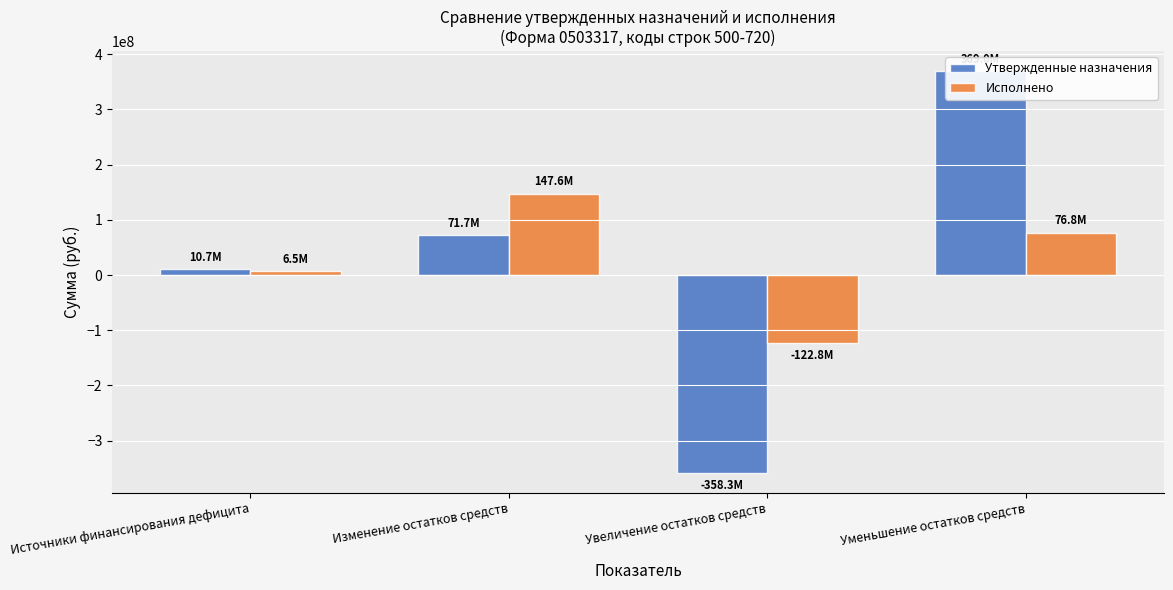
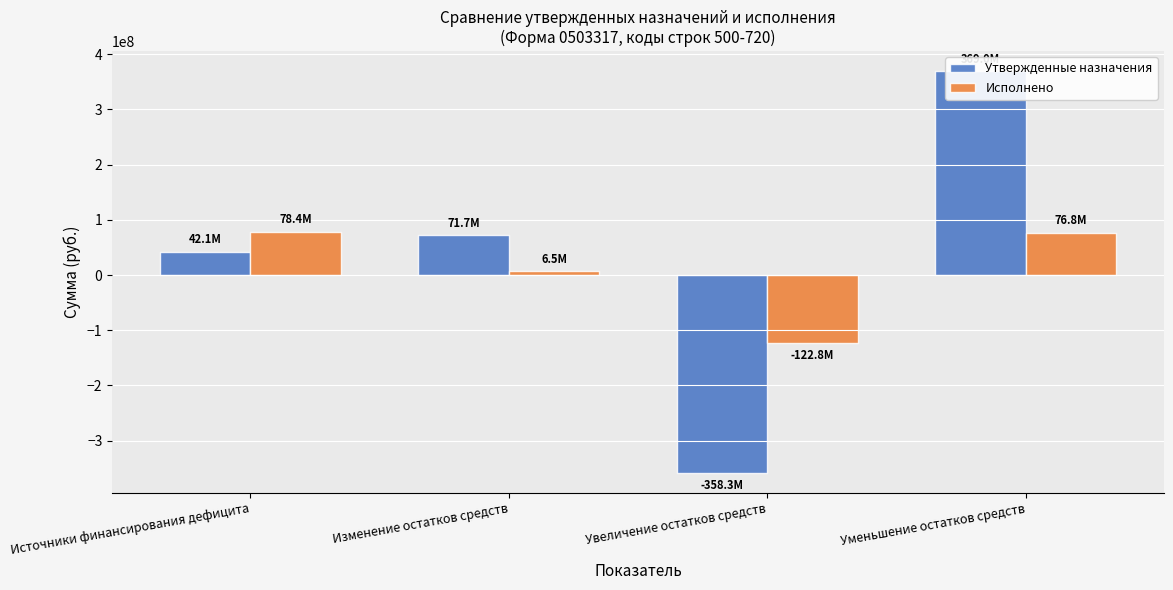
Утвержденные назначения, Источники финансирования дефицита: 10.7M -> 42.1M
Исполнено, Источники финансирования дефицита: 6.5M -> 78.4M
Исполнено, Изменение остатков средств: 147.6M -> 6.5M
